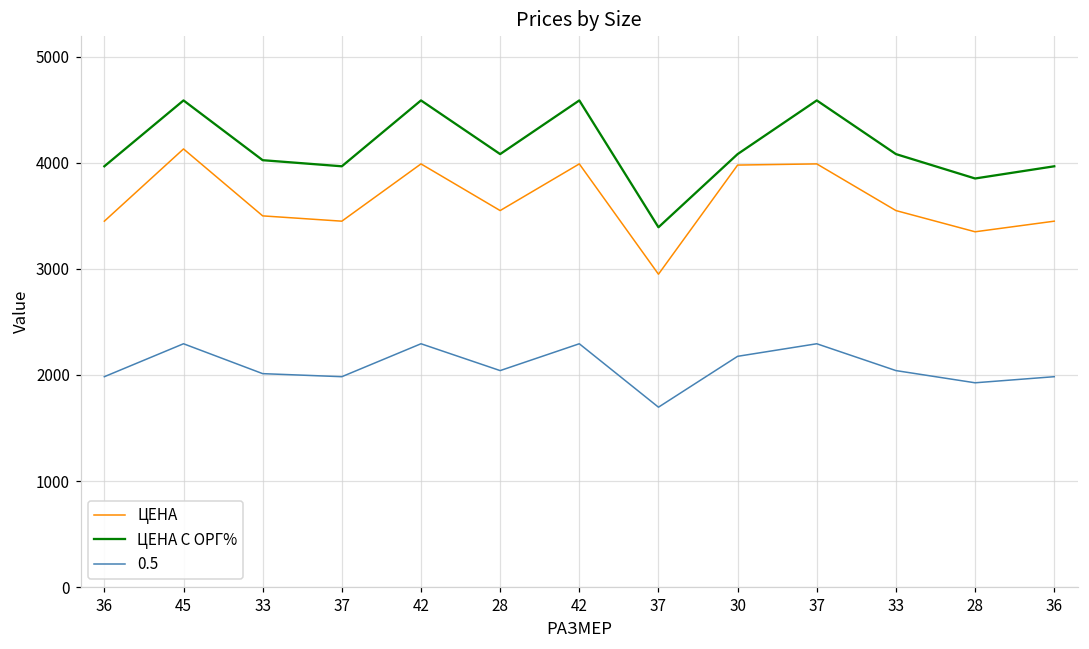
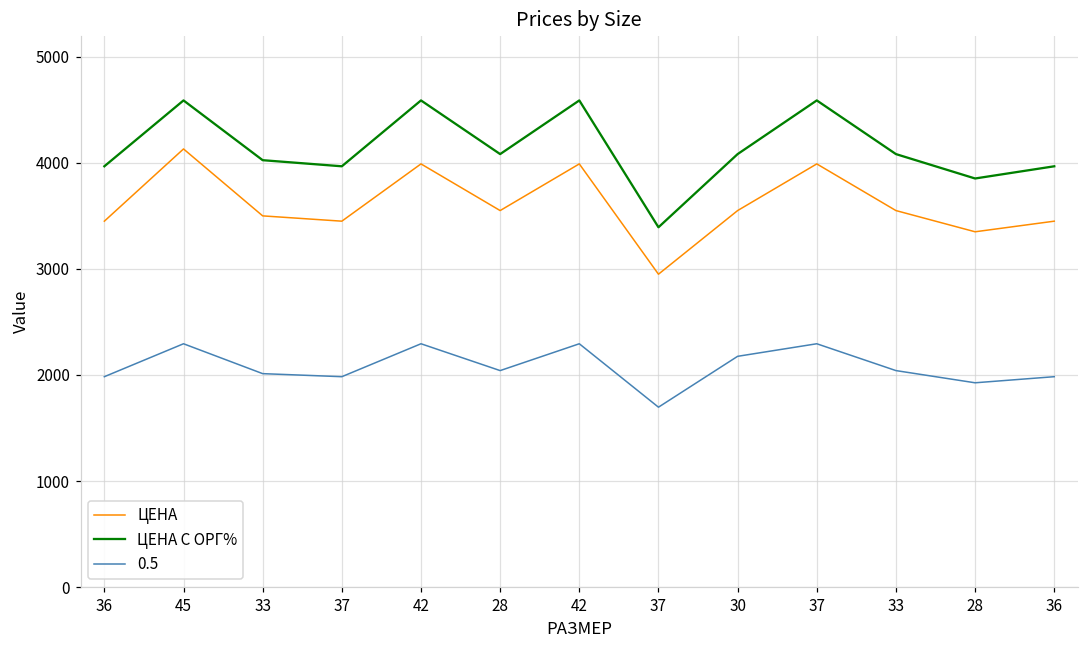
ЦЕНА, 30: 4000 -> 3600
